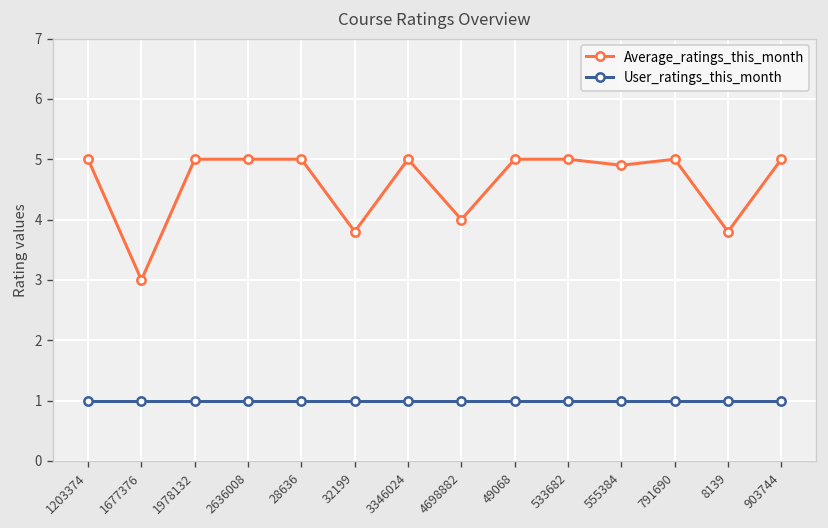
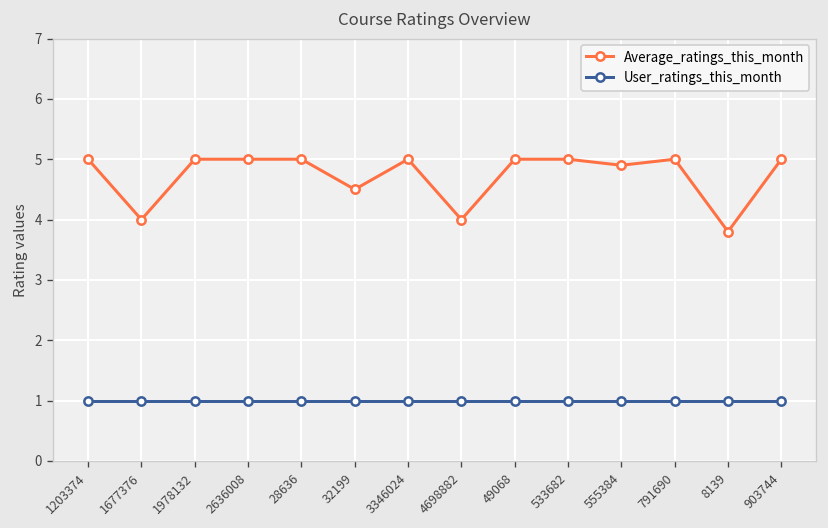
Average_ratings_this_month, 1677376: 3 -> 4
Average_ratings_this_month, 32199: 3.8 -> 4.5
